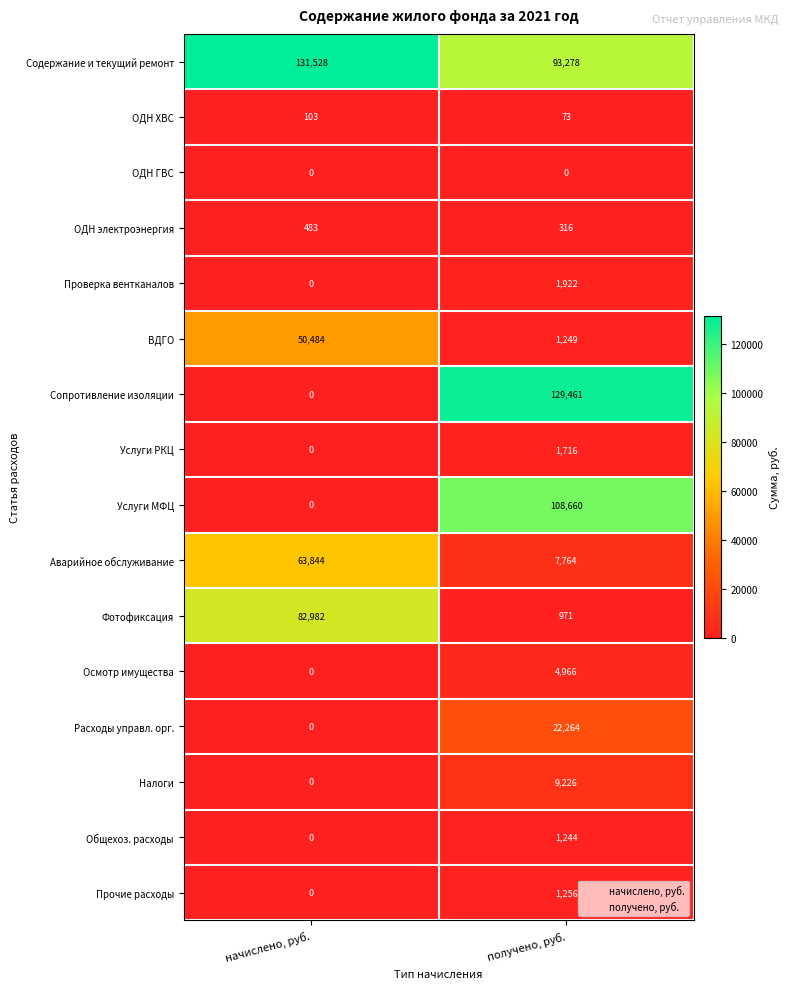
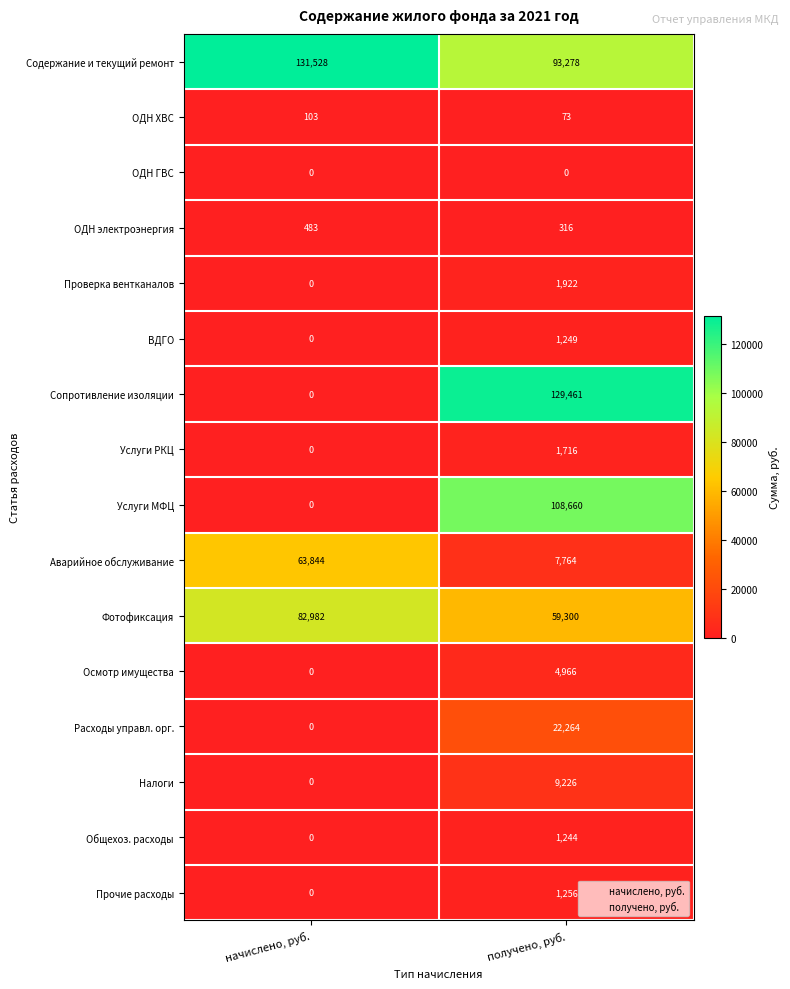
ВДГО, начислено, руб.: 50,484 -> 0
Фотофиксация, получено, руб.: 971 -> 59,300
